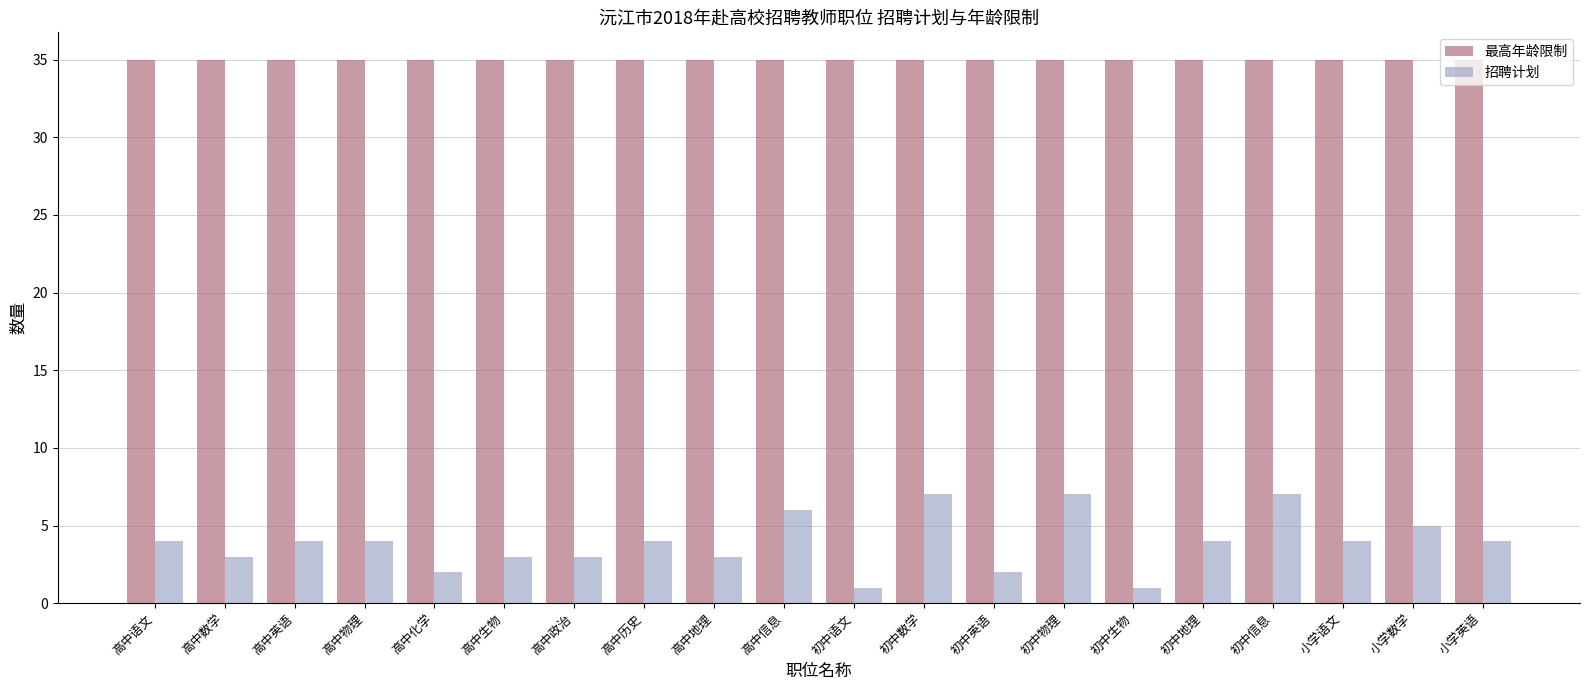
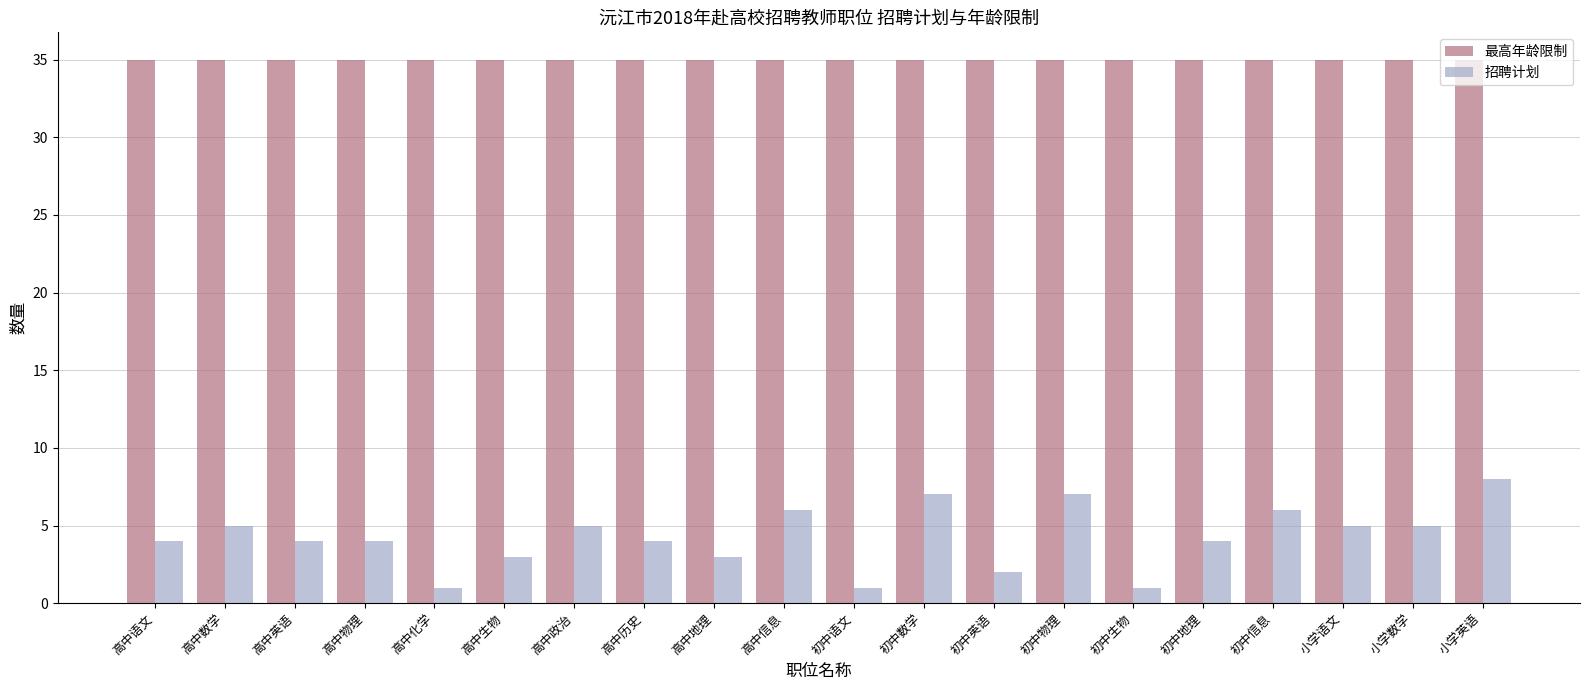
招聘计划, 高中数学: 3 -> 5
招聘计划, 高中化学: 2 -> 1
招聘计划, 高中政治: 3 -> 5
招聘计划, 初中信息: 7 -> 6
招聘计划, 小学语文: 4 -> 5
招聘计划, 小学英语: 4 -> 8
